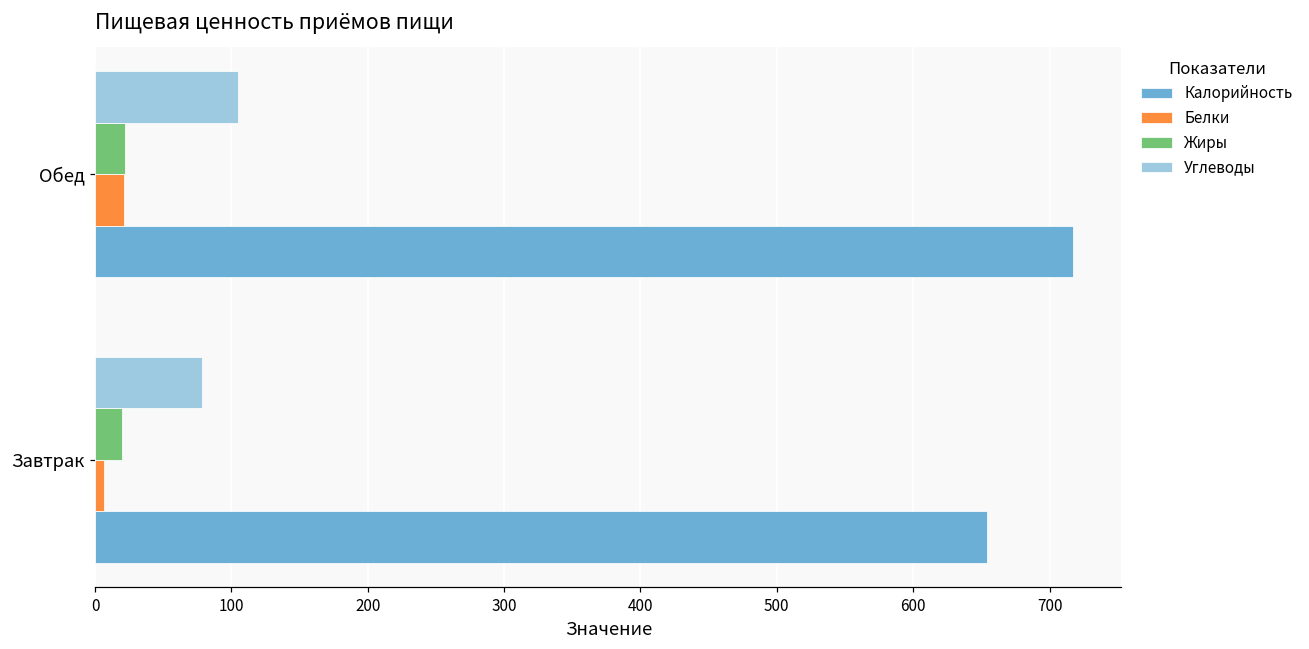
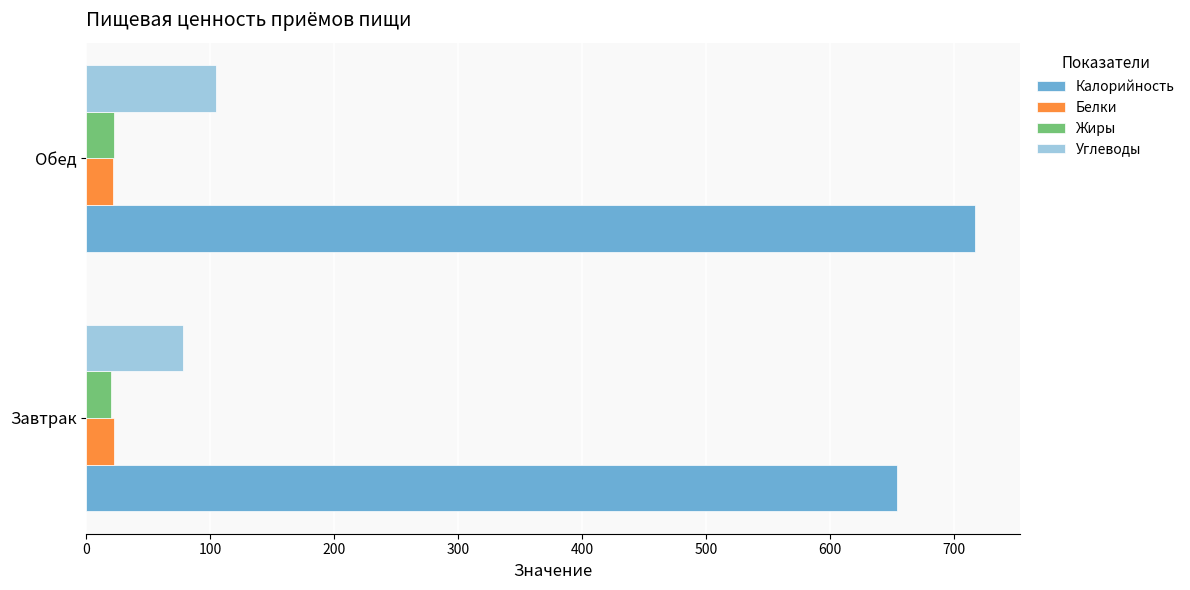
Белки, Завтрак: 6 -> 22
